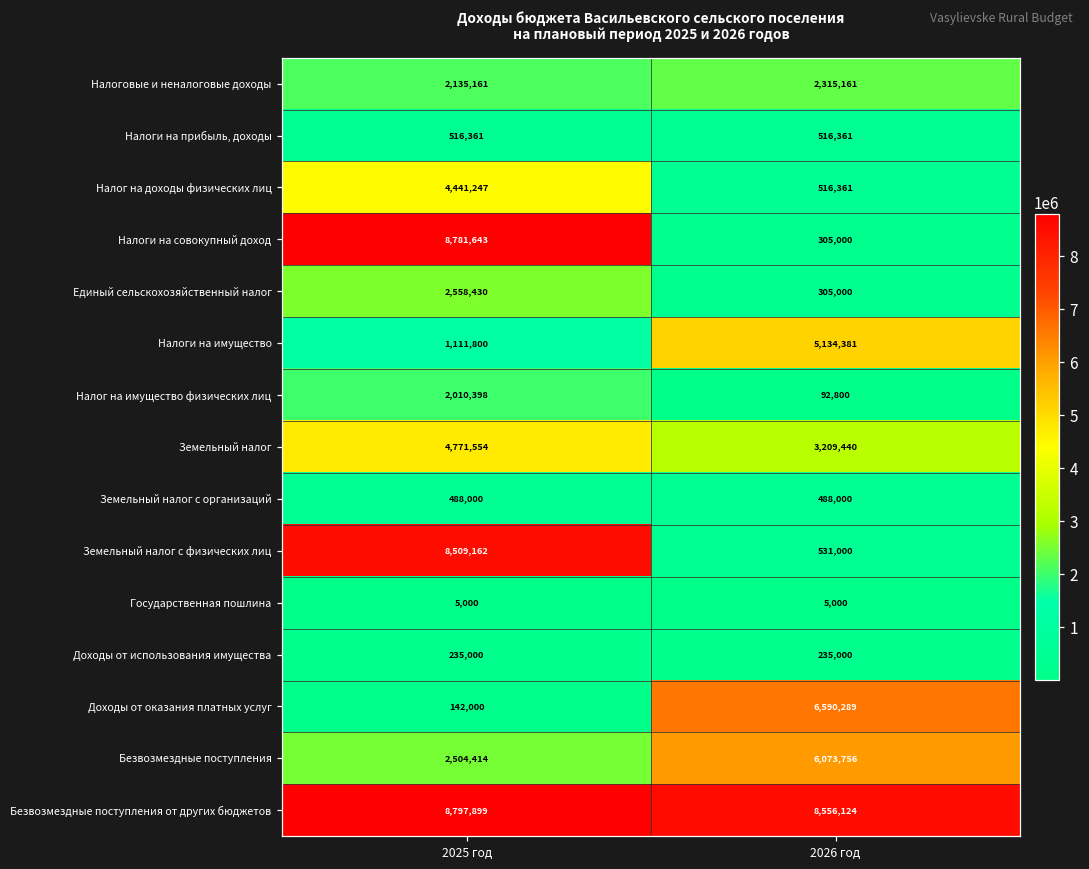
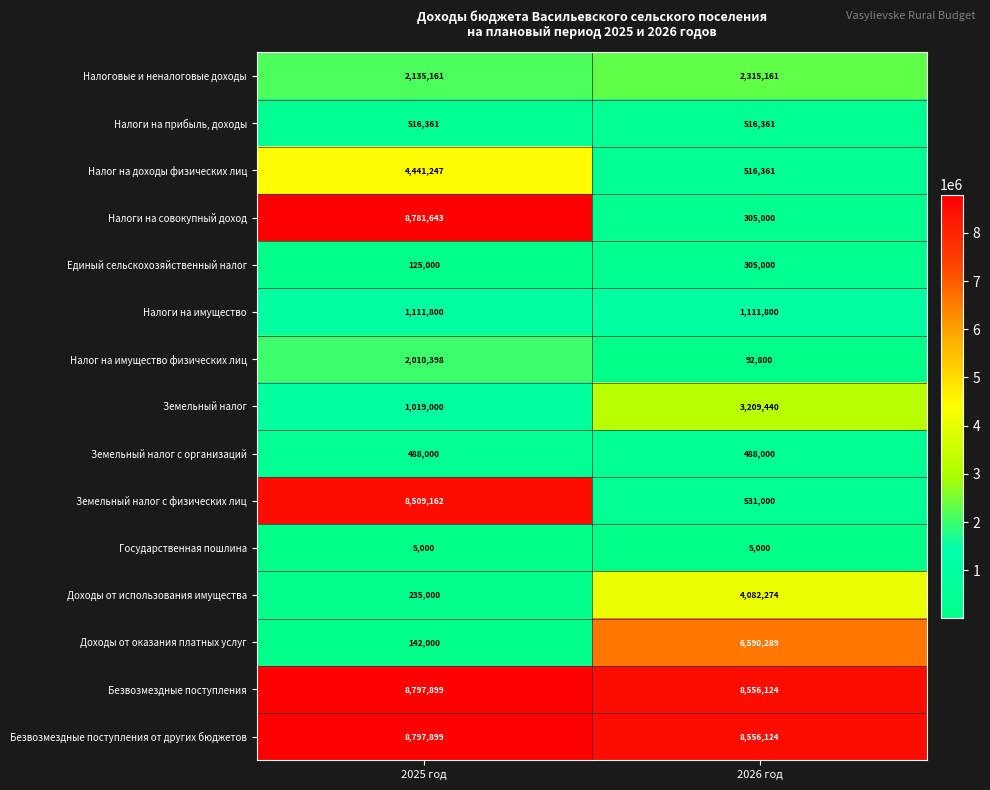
Единый сельскохозяйственный налог, 2025 год: 2,558,430 -> 125,000
Налоги на имущество, 2026 год: 5,134,381 -> 1,111,800
Земельный налог, 2025 год: 4,771,554 -> 1,019,000
Доходы от использования имущества, 2026 год: 235,000 -> 4,082,274
Безвозмездные поступления, 2025 год: 2,504,414 -> 8,797,899
Безвозмездные поступления, 2026 год: 6,073,756 -> 8,556,124
